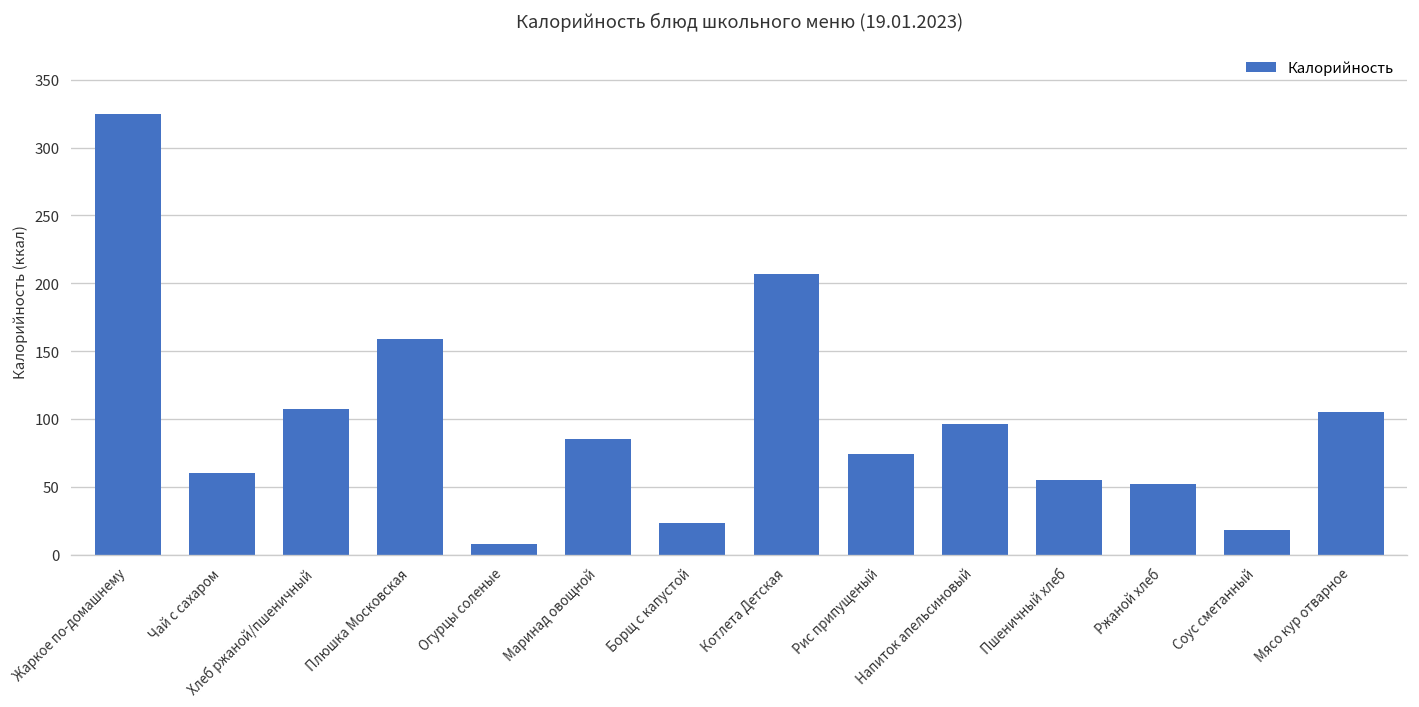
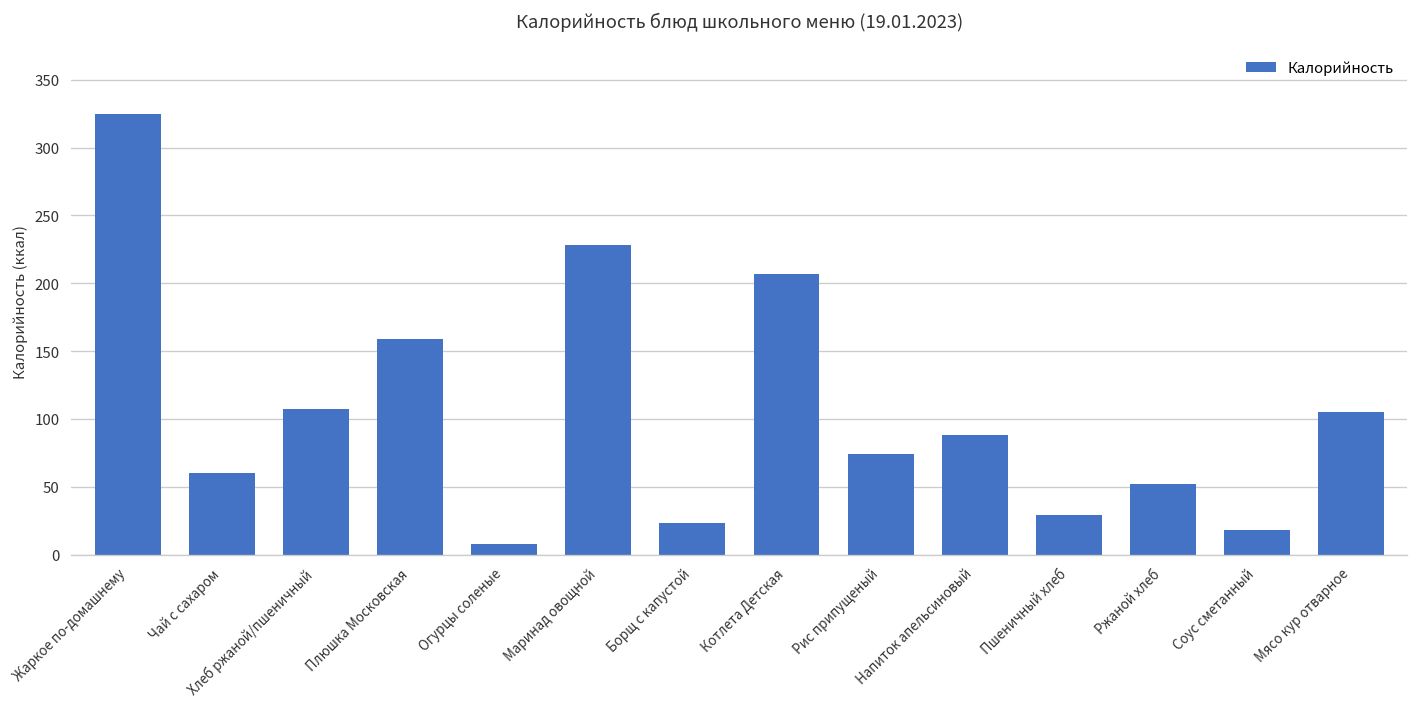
Маринад овощной: 85 -> 228
Напиток апельсиновый: 96 -> 88
Пшеничный хлеб: 55 -> 29
